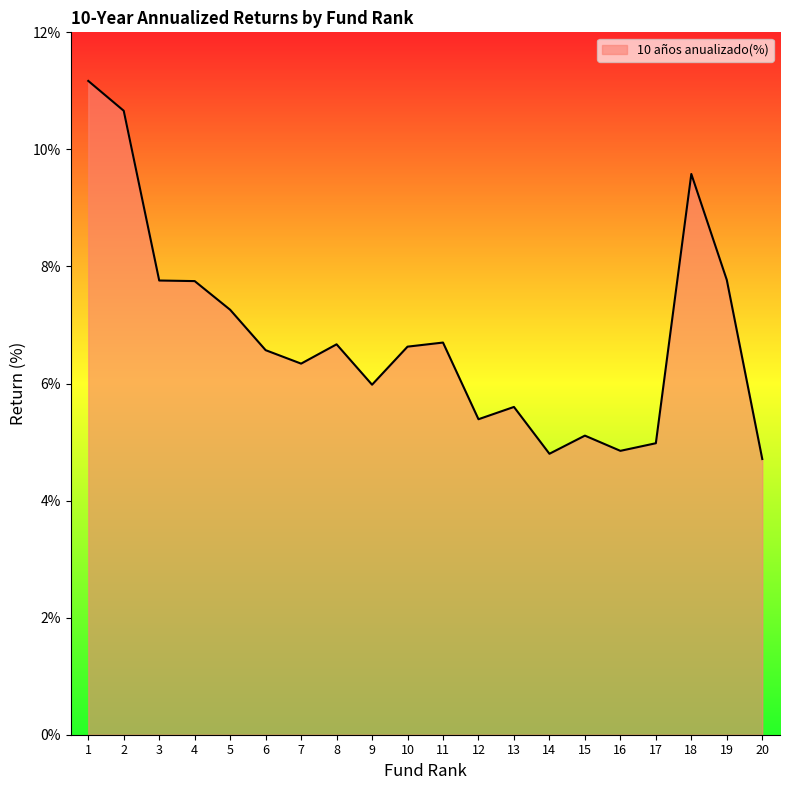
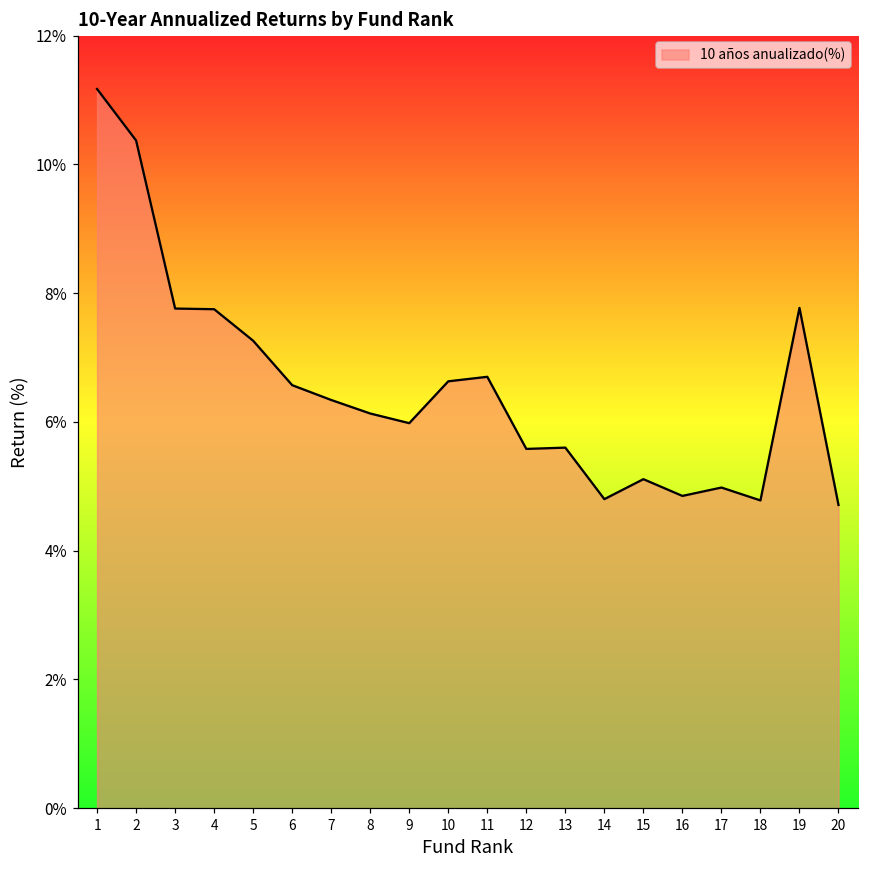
2: 10.7% -> 10.4%
8: 6.7% -> 6.1%
12: 5.4% -> 5.6%
18: 9.6% -> 4.8%
